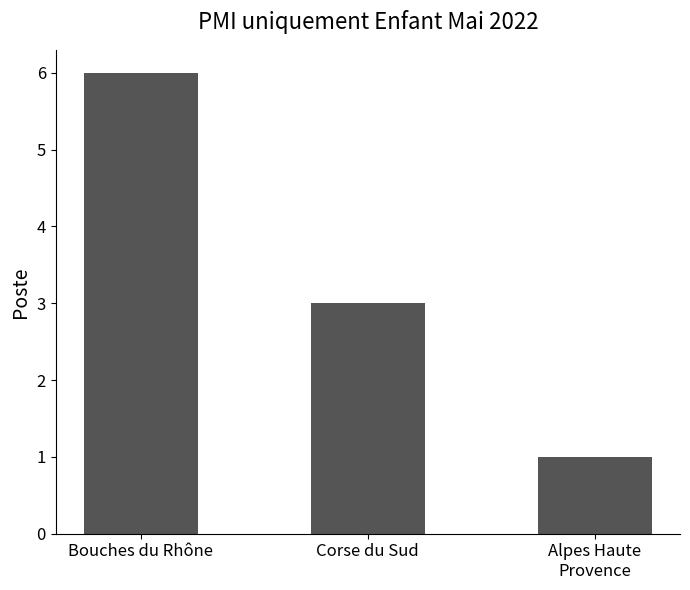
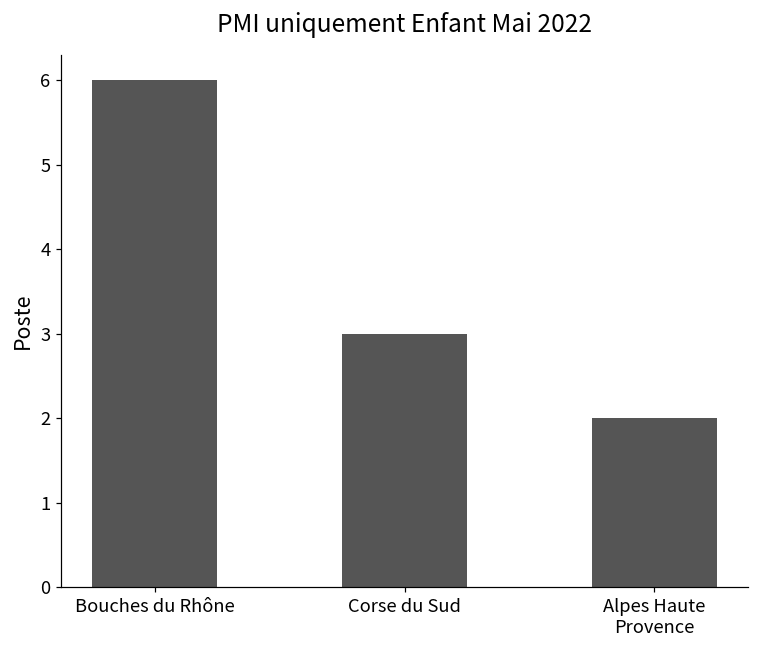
Alpes Haute Provence: 1 -> 2
